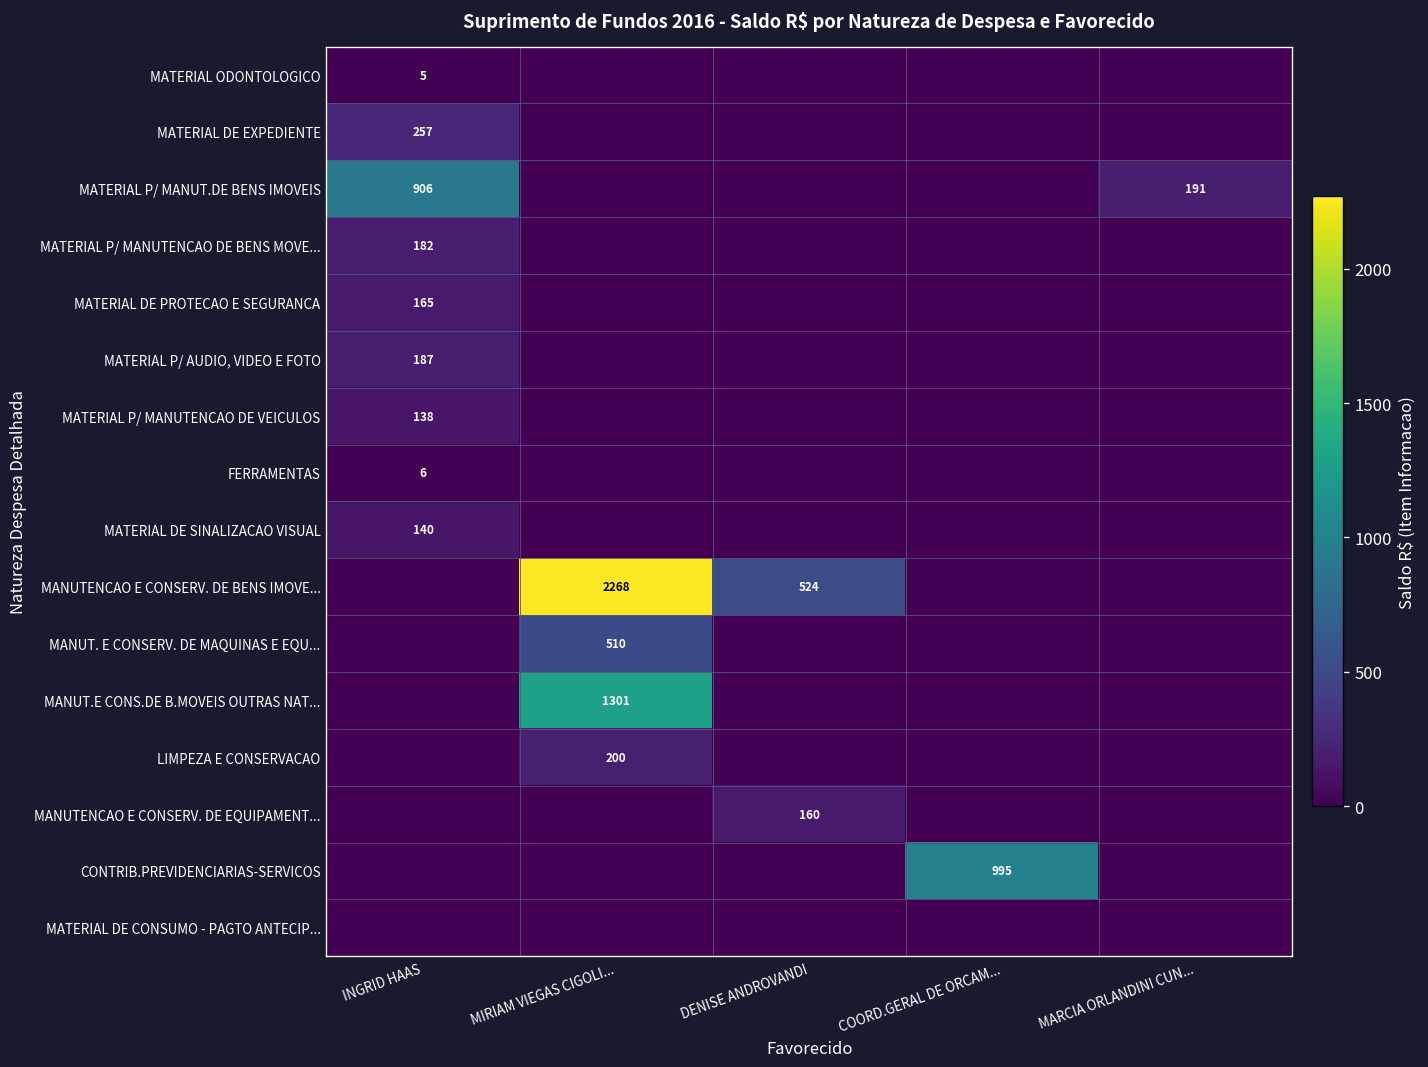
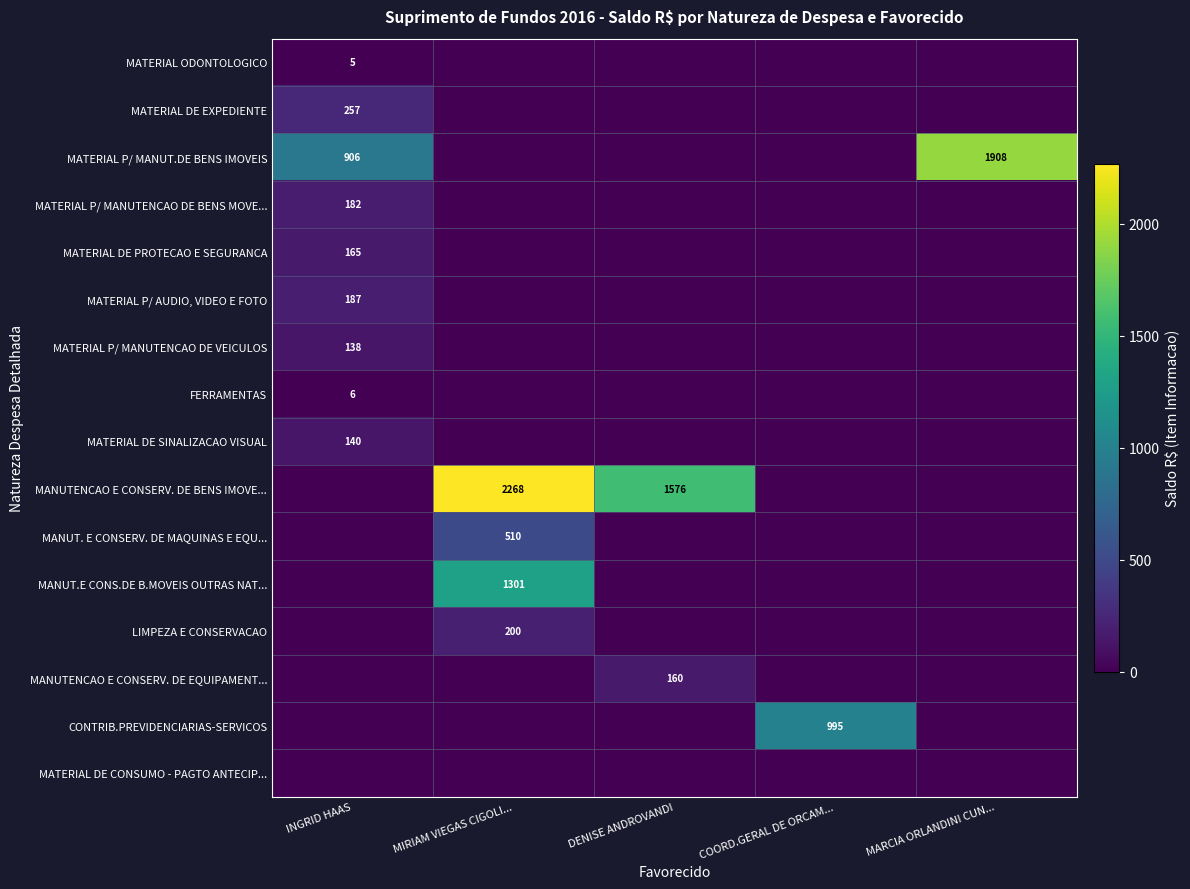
MATERIAL P/ MANUT.DE BENS IMOVEIS, MARCIA ORLANDINI CUN...: 191 -> 1908
MANUTENCAO E CONSERV. DE BENS IMOVE..., DENISE ANDROVANDI: 524 -> 1576
